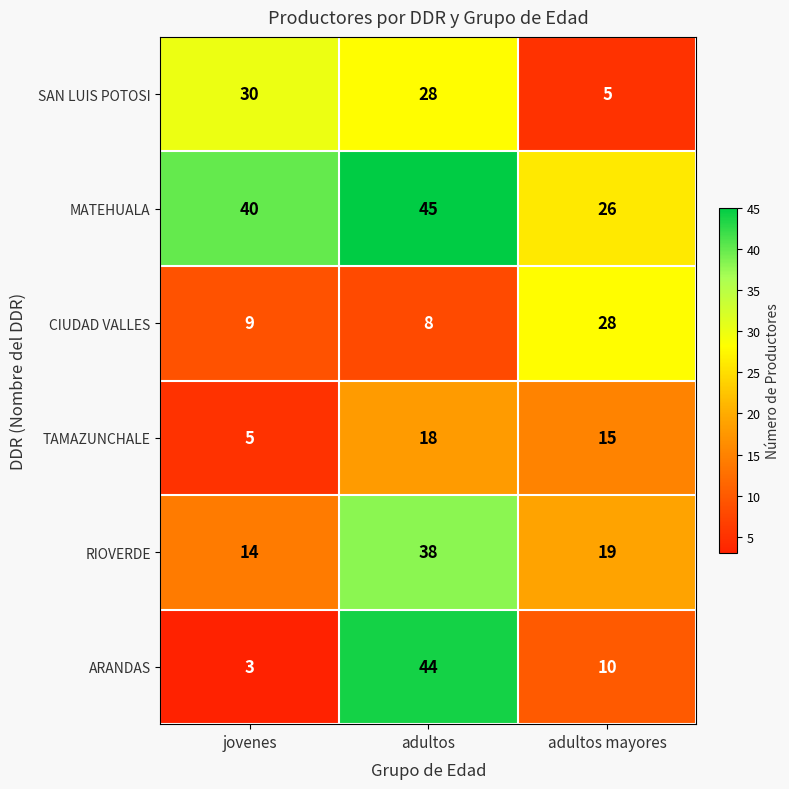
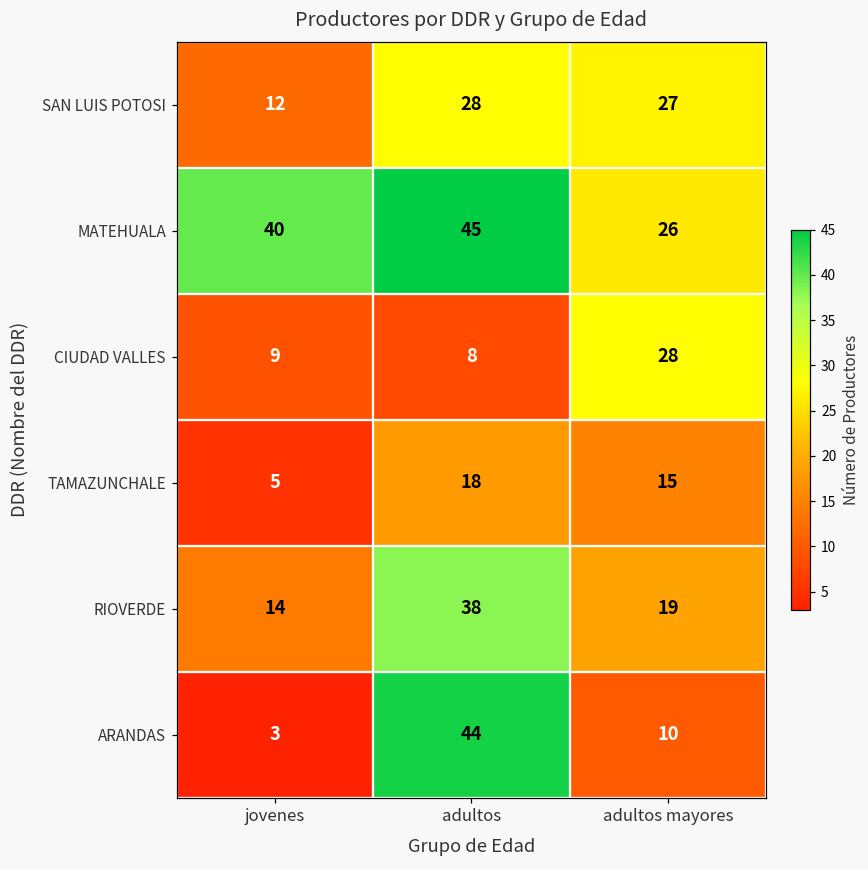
SAN LUIS POTOSI, jovenes: 30 -> 12
SAN LUIS POTOSI, adultos mayores: 5 -> 27
